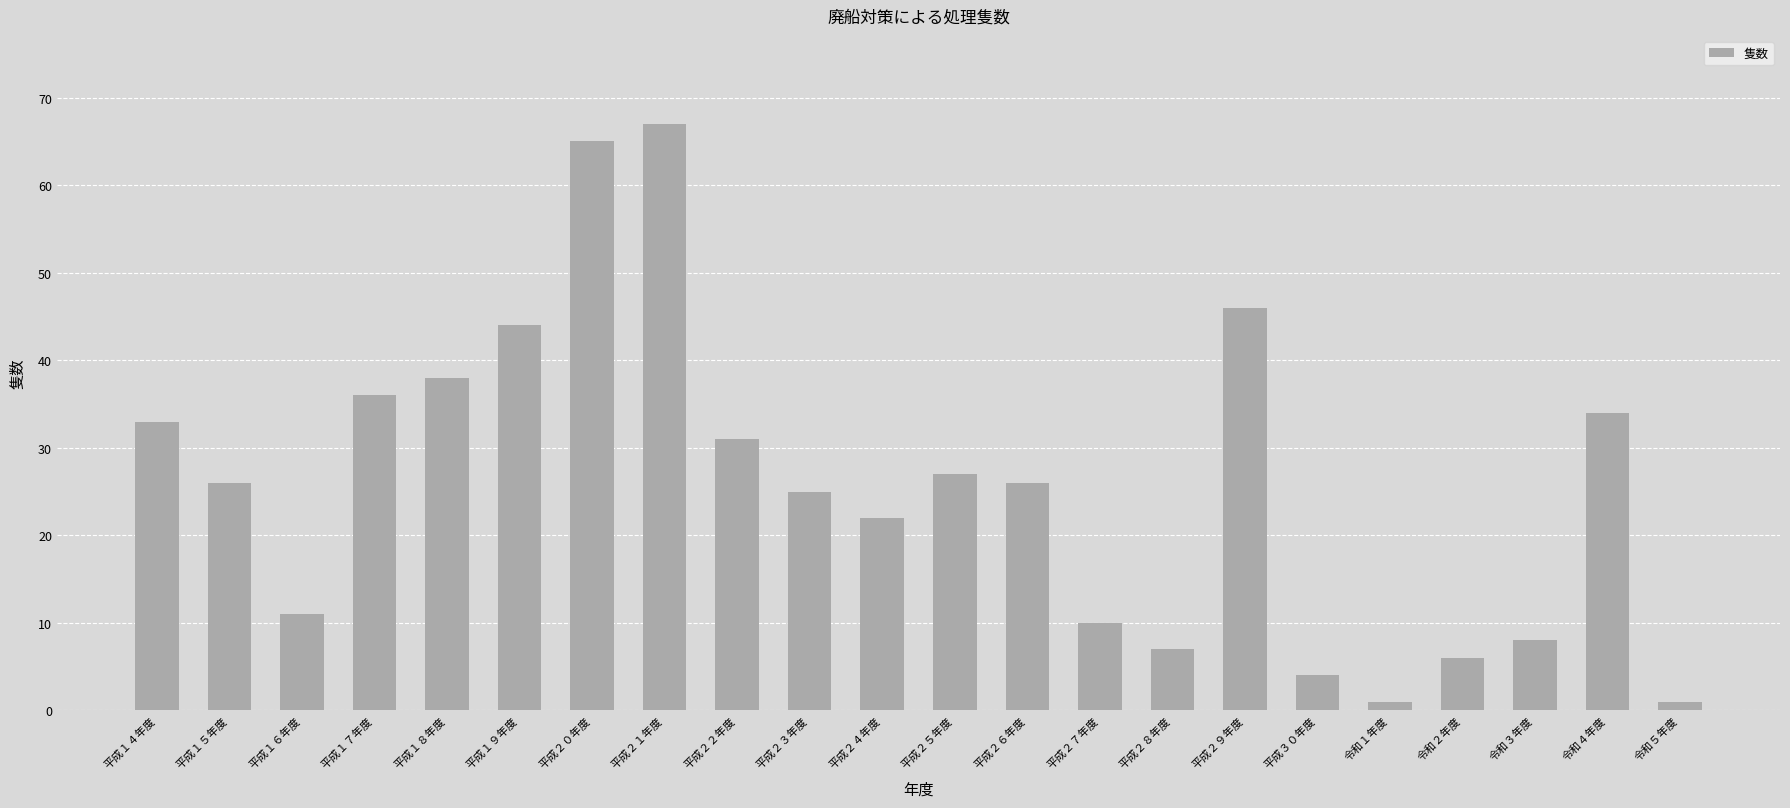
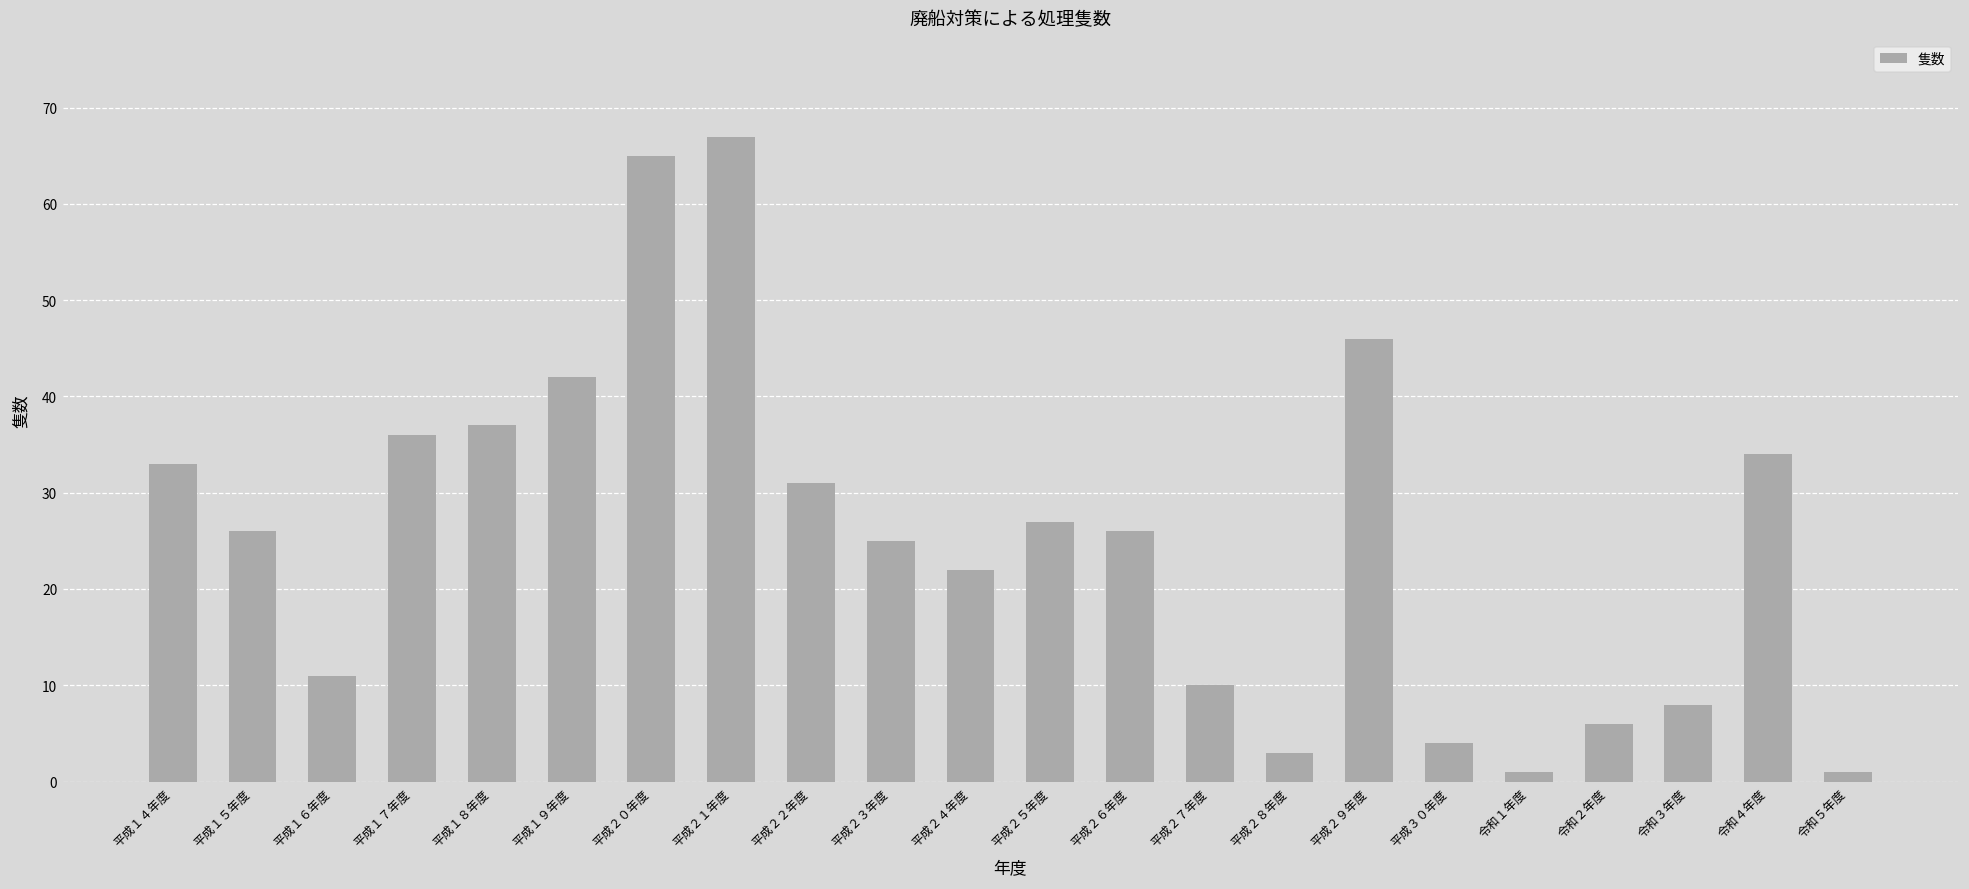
平成１８年度: 38 -> 37
平成１９年度: 44 -> 42
平成２８年度: 7 -> 3
